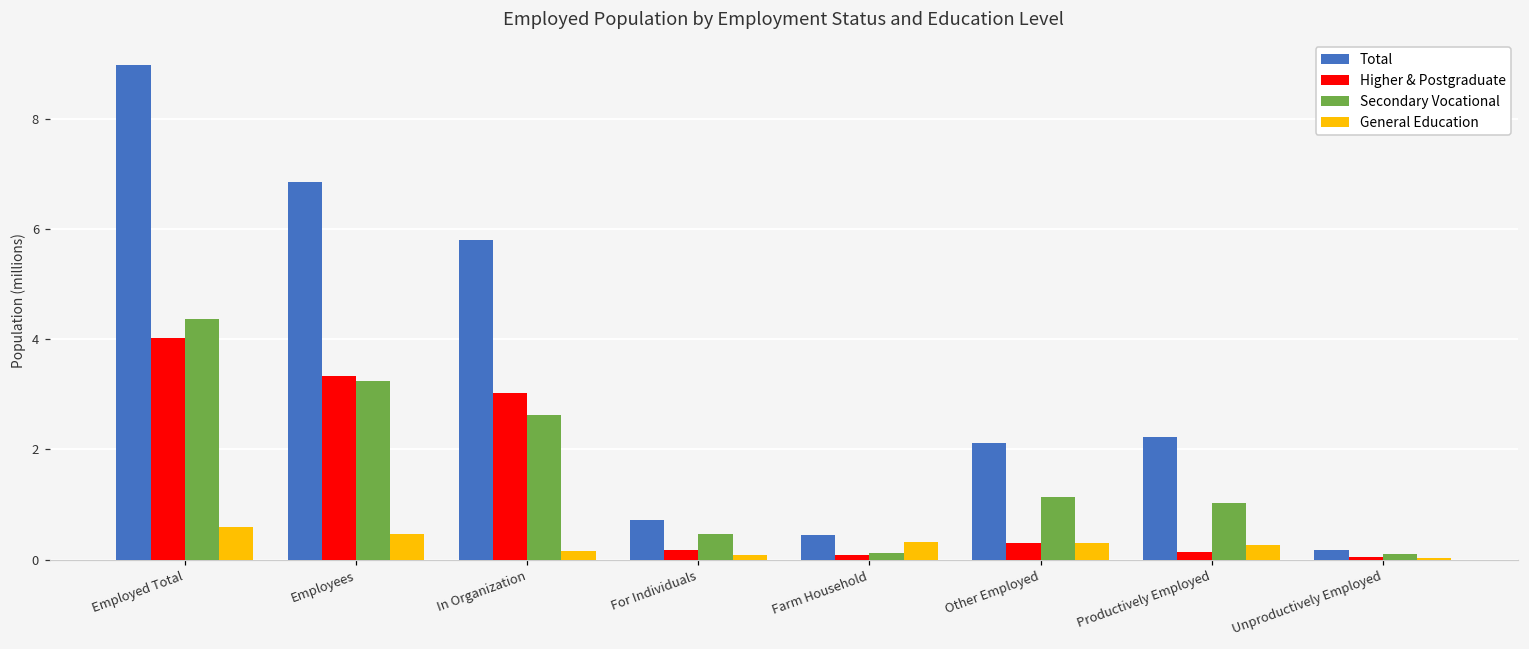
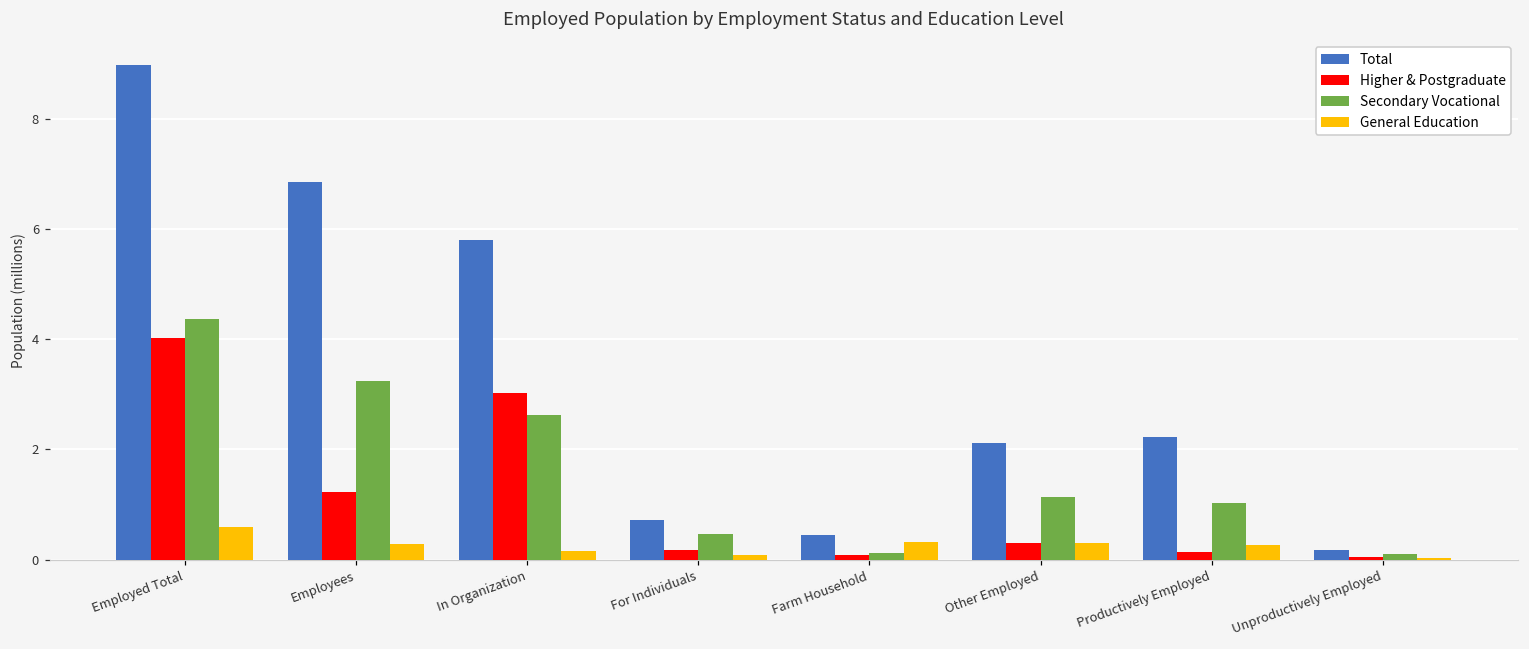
Higher & Postgraduate, Employees: 3.3 -> 1.2
General Education, Employees: 0.5 -> 0.3
